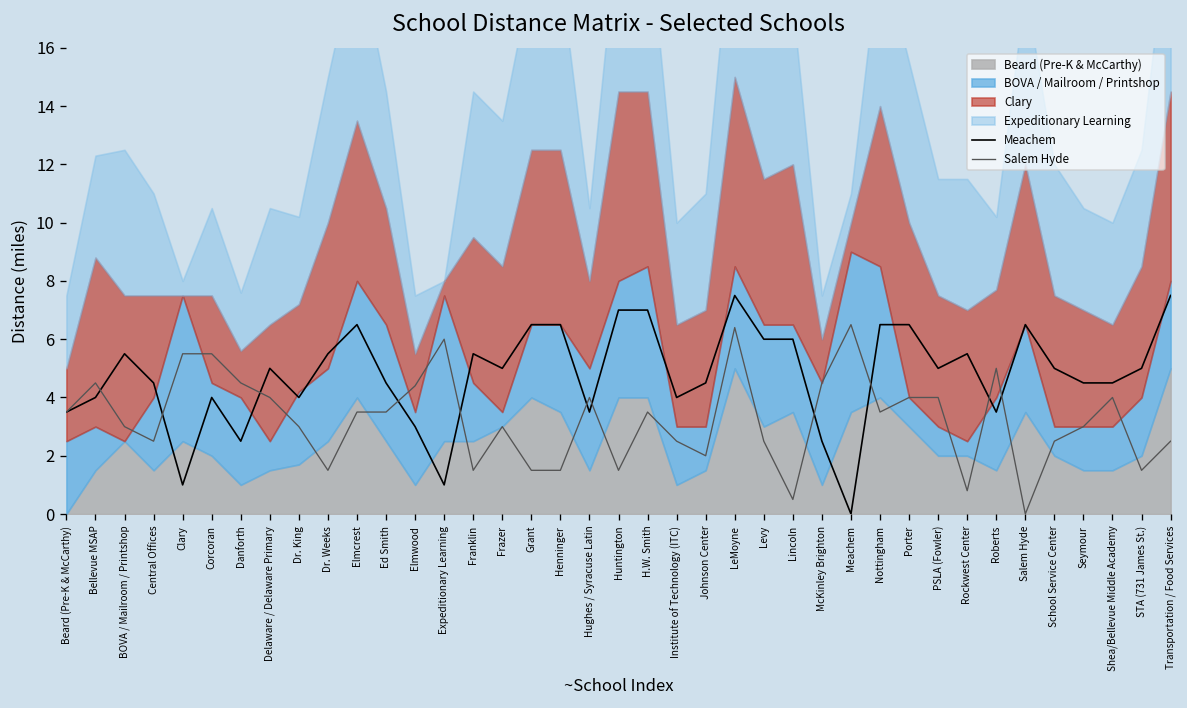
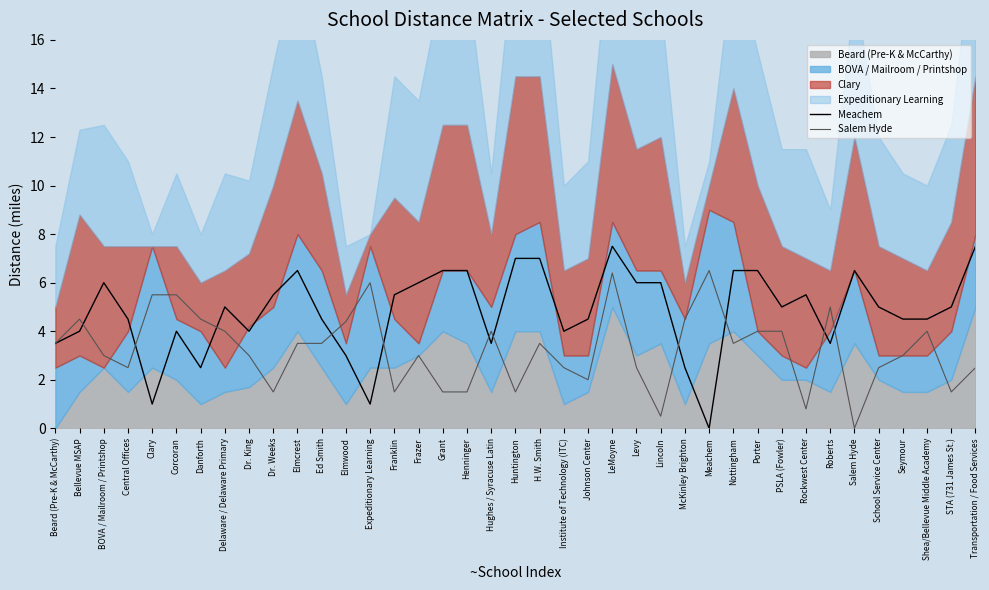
Meachem, BOVA / Mailroom / Printshop: 5.5 -> 6.0
Clary, Danforth: 1.6 -> 2.0
Meachem, Frazer: 5 -> 6
Clary, Roberts: 3.7 -> 2.5
